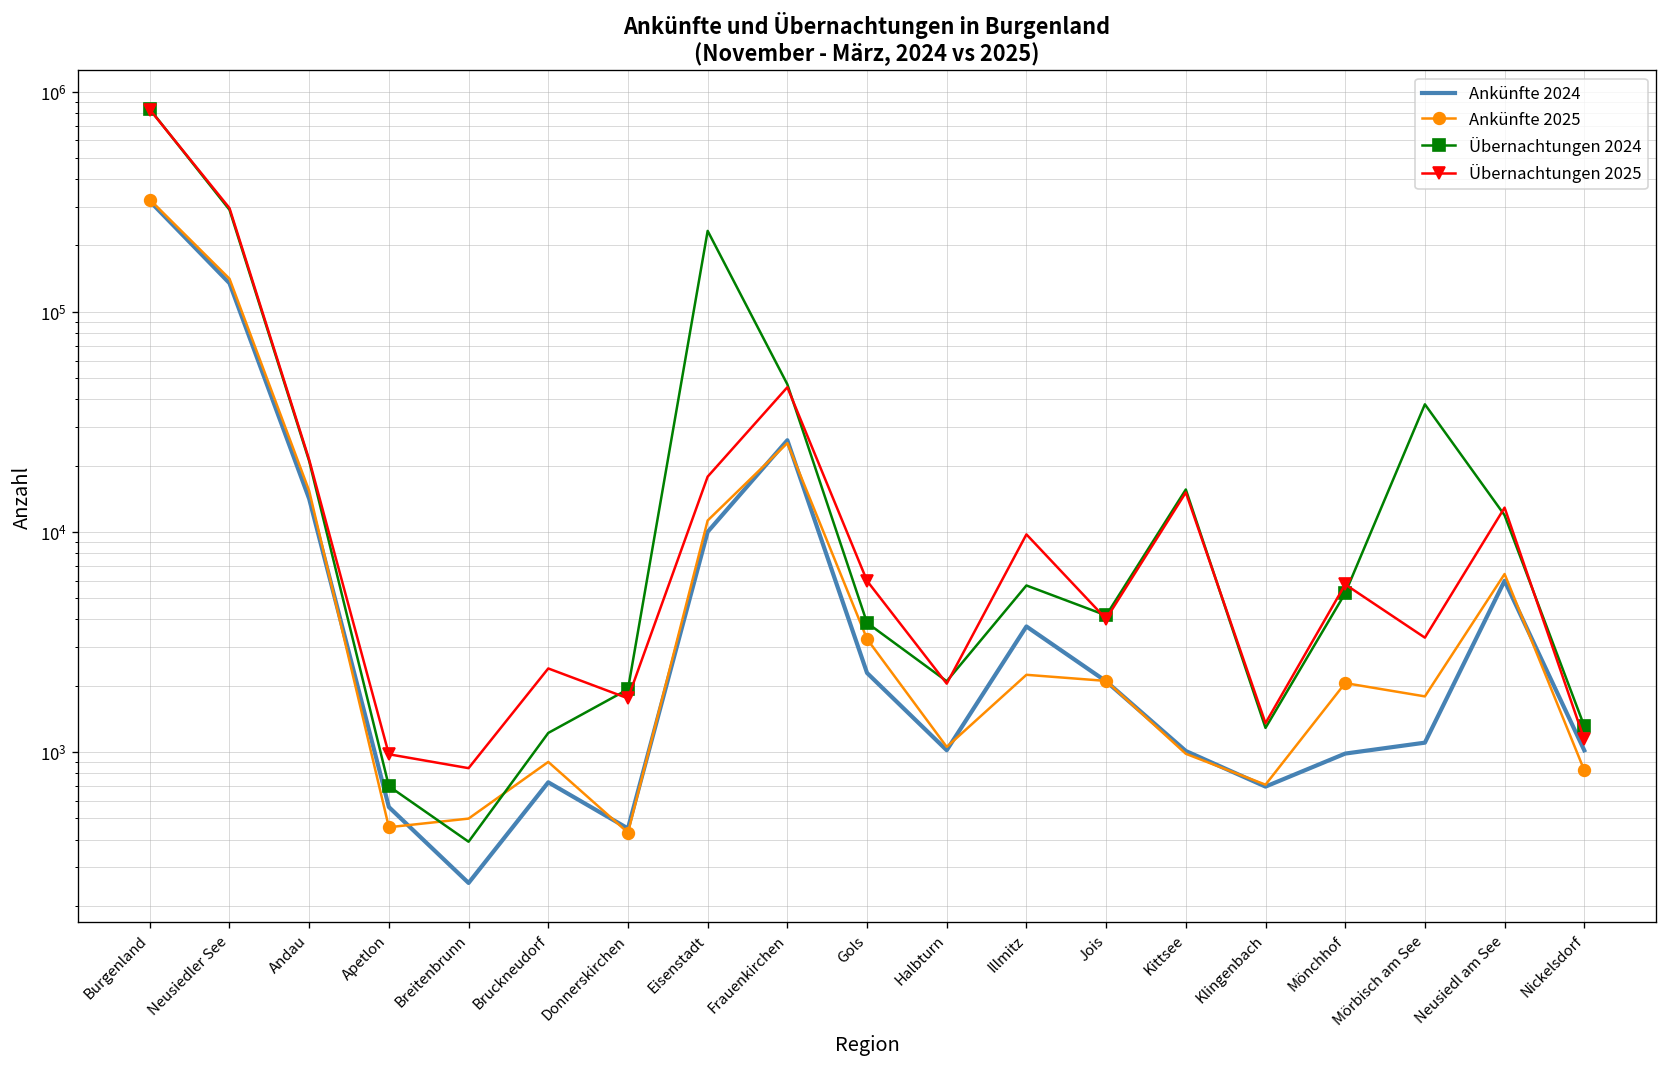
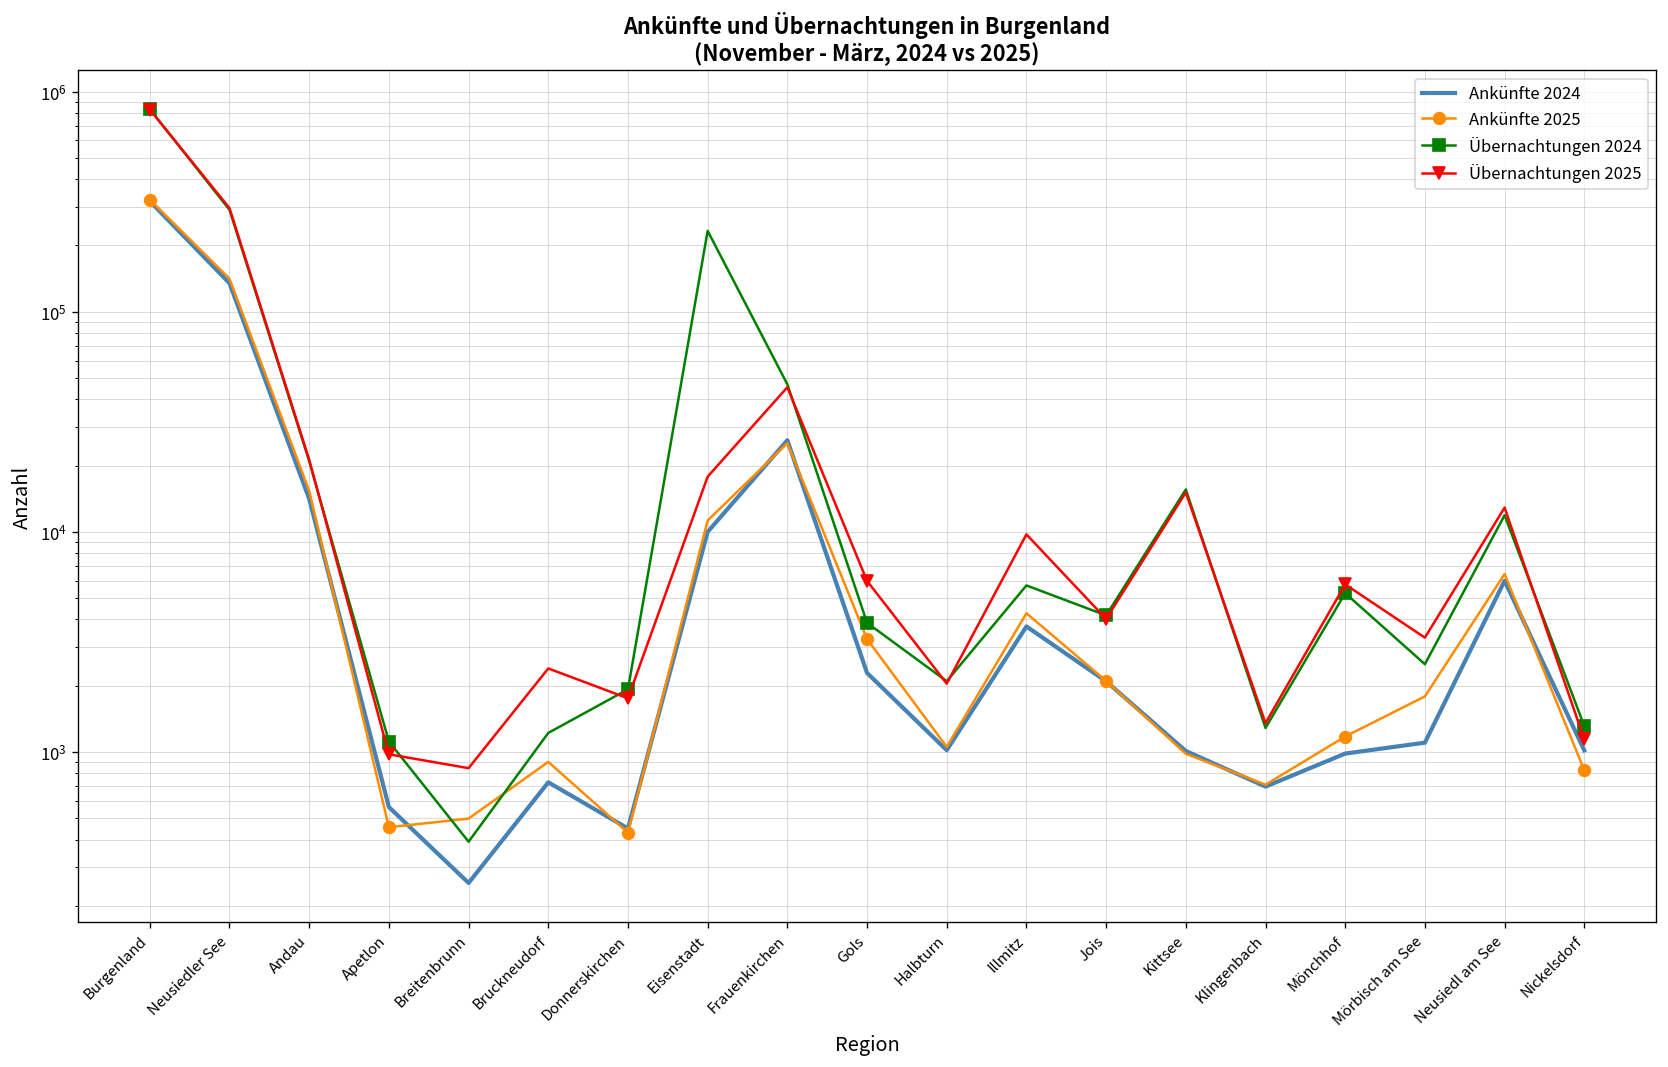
Übernachtungen 2024, Apetlon: 700 -> 1100
Ankünfte 2025, Illmitz: 2200 -> 4300
Ankünfte 2025, Mönchhof: 2100 -> 1200
Übernachtungen 2024, Mörbisch am See: 38000 -> 2500
